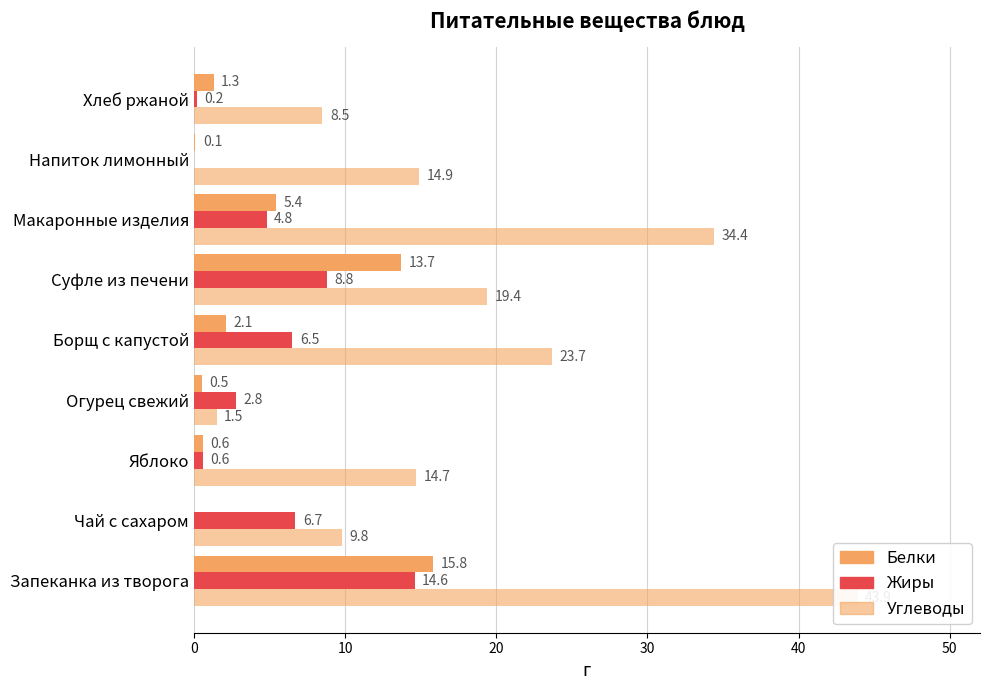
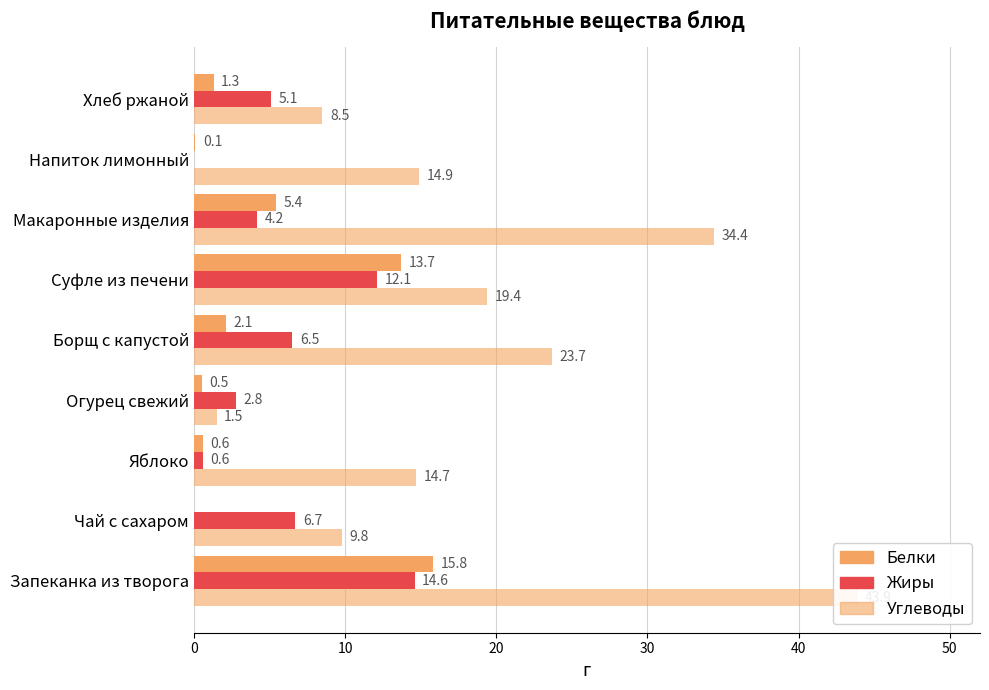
Жиры, Хлеб ржаной: 0.2 -> 5.1
Жиры, Макаронные изделия: 4.8 -> 4.2
Жиры, Суфле из печени: 8.8 -> 12.1
